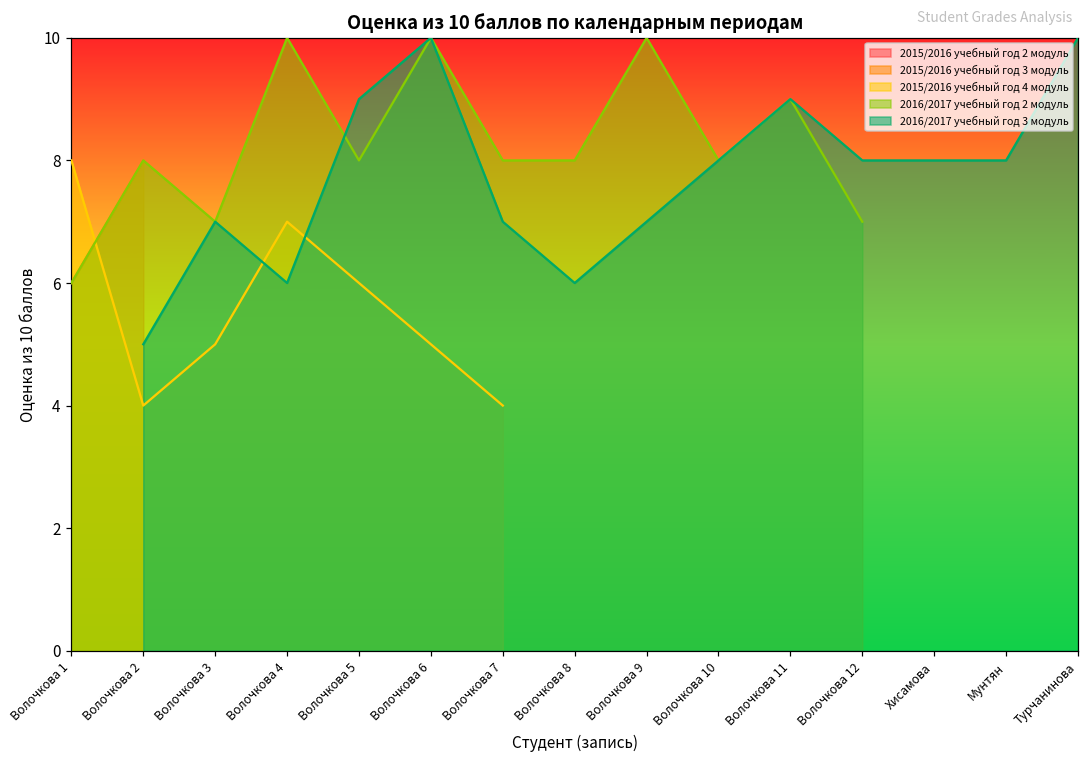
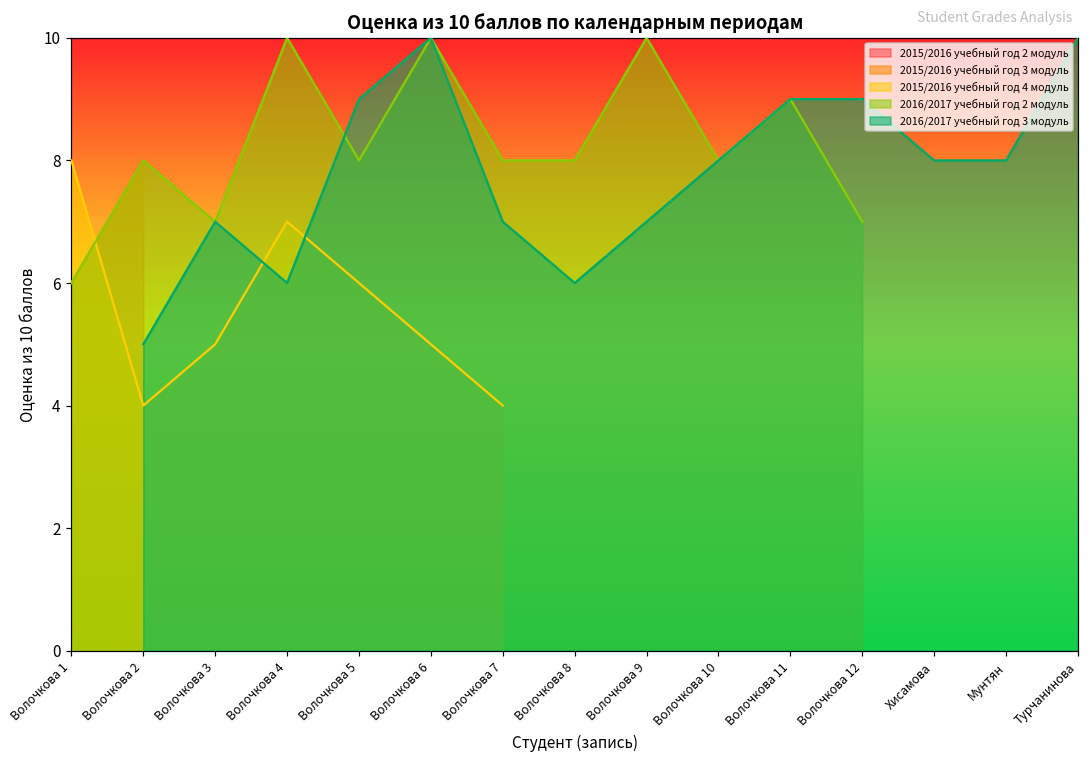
2016/2017 учебный год 3 модуль, Волочкова 12: 8 -> 9
